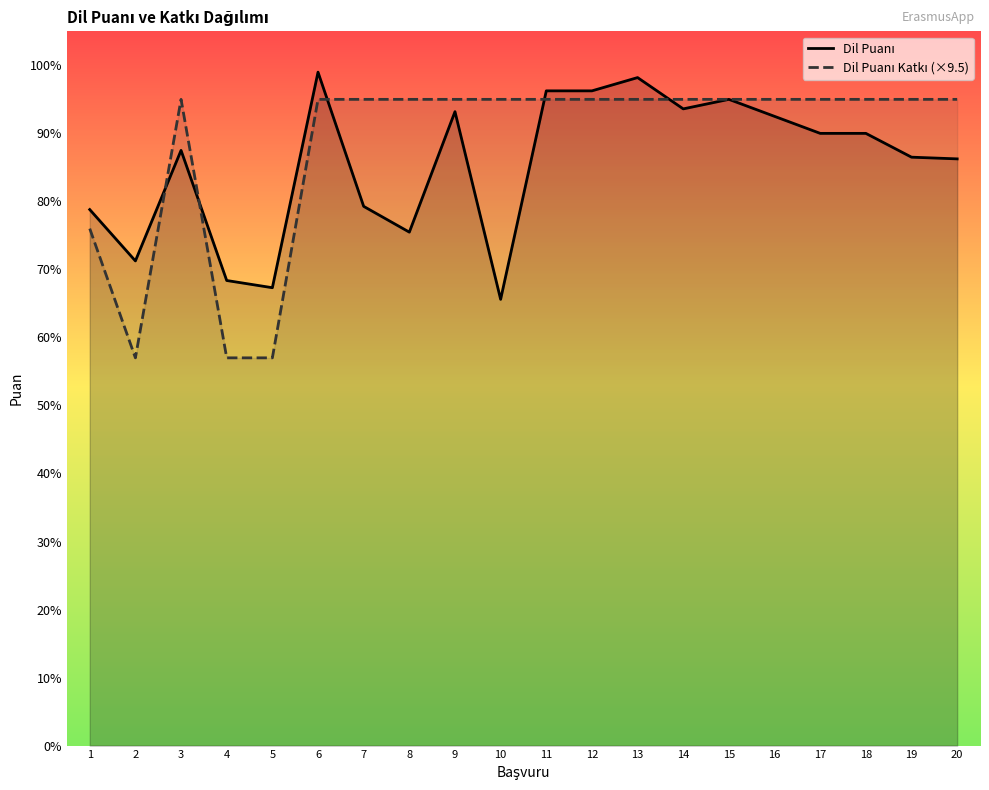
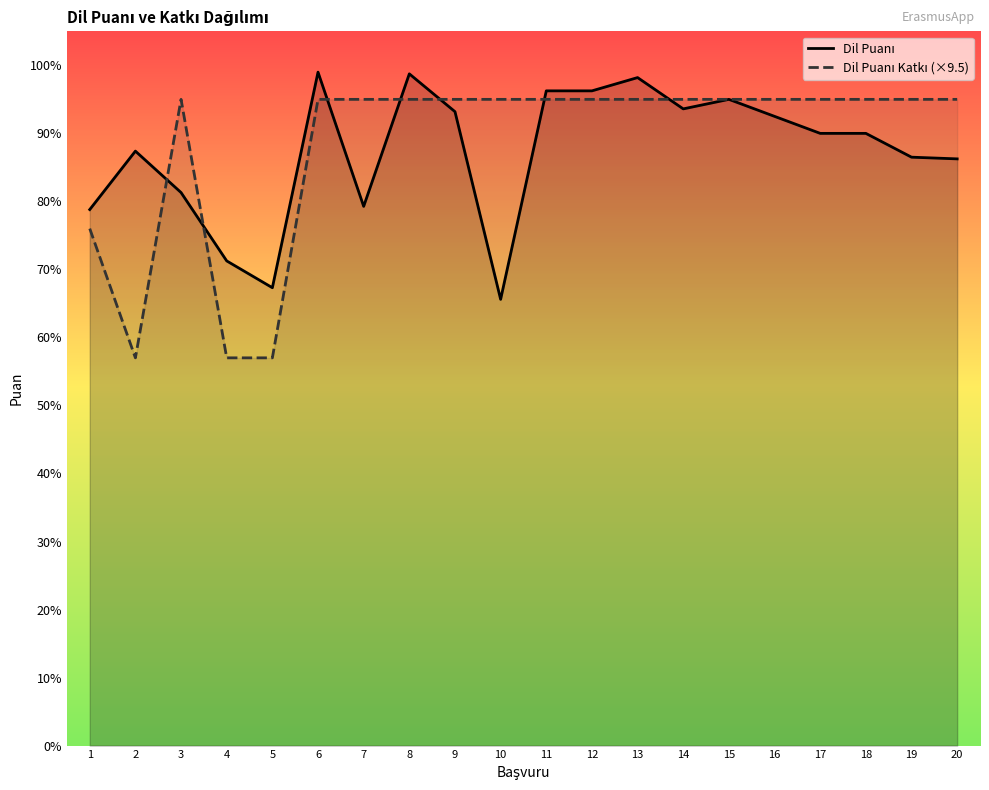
Dil Puanı, 2: 71% -> 87%
Dil Puanı, 3: 88% -> 81%
Dil Puanı, 4: 68% -> 71%
Dil Puanı, 8: 75% -> 99%
